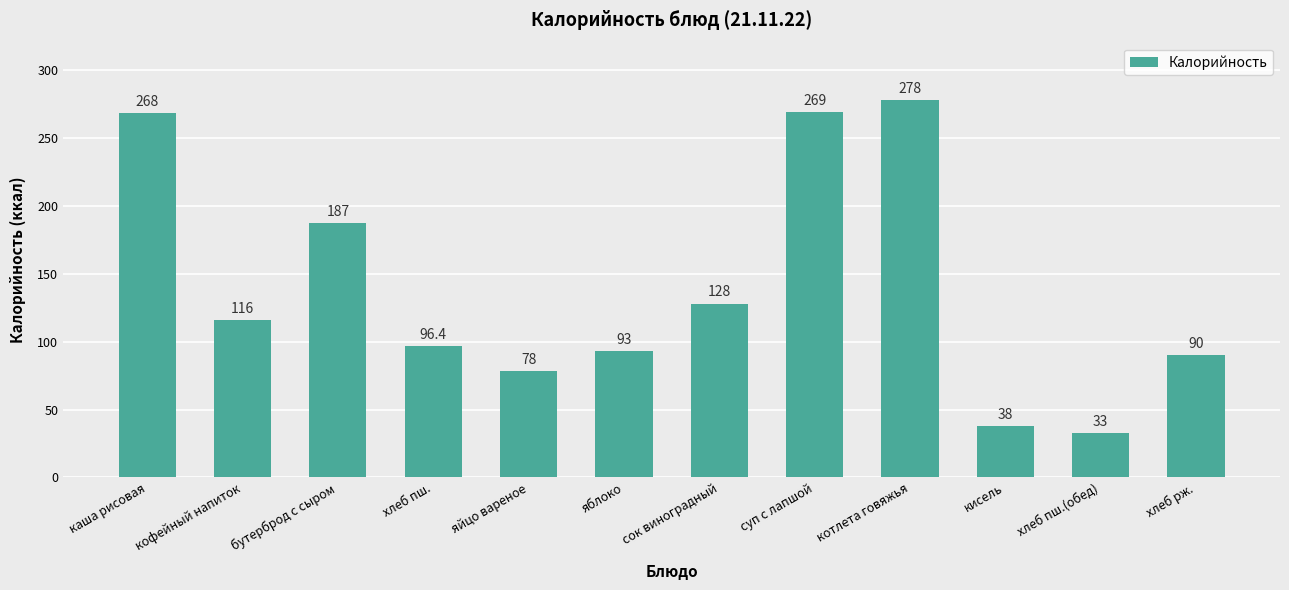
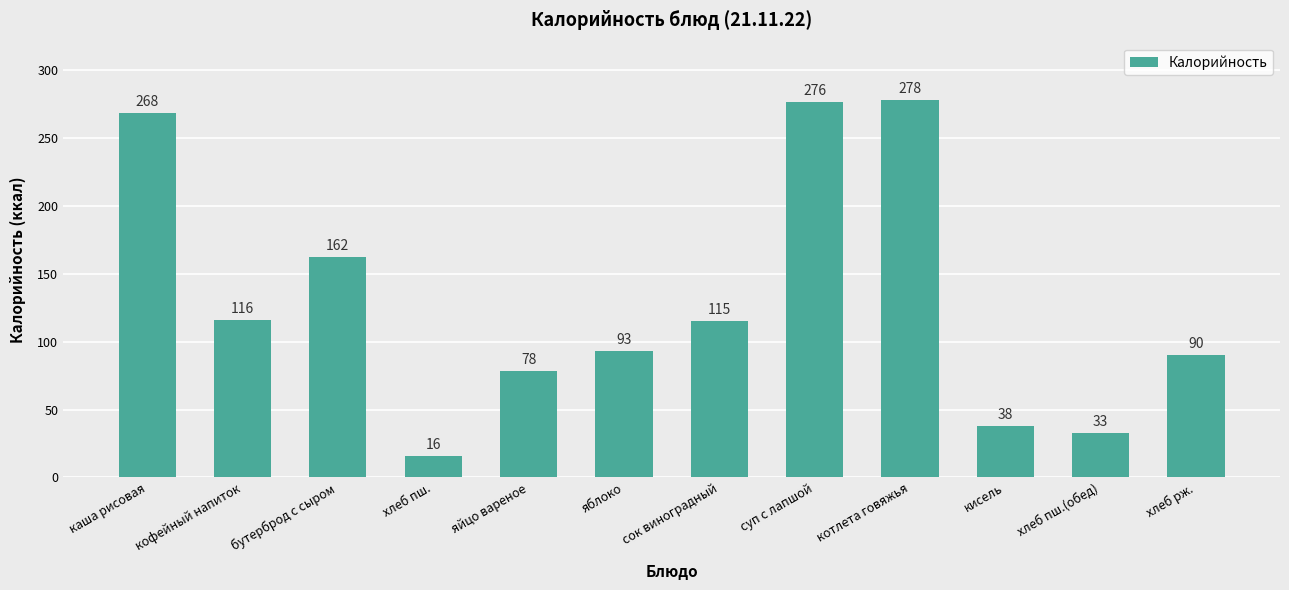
бутерброд с сыром: 187 -> 162
хлеб пш.: 96.4 -> 16
сок виноградный: 128 -> 115
суп с лапшой: 269 -> 276
